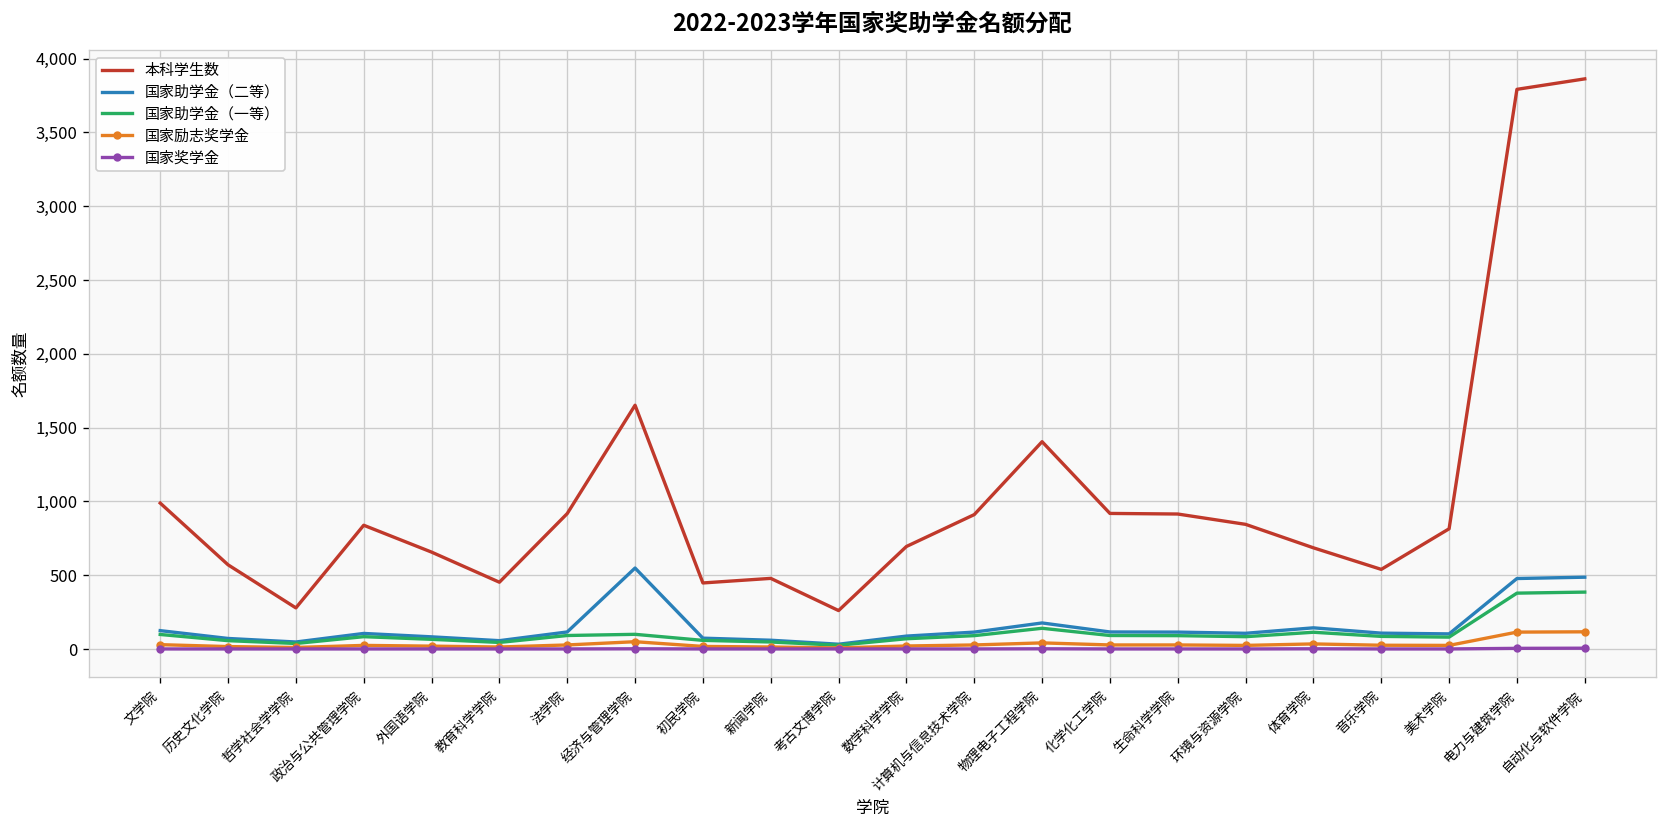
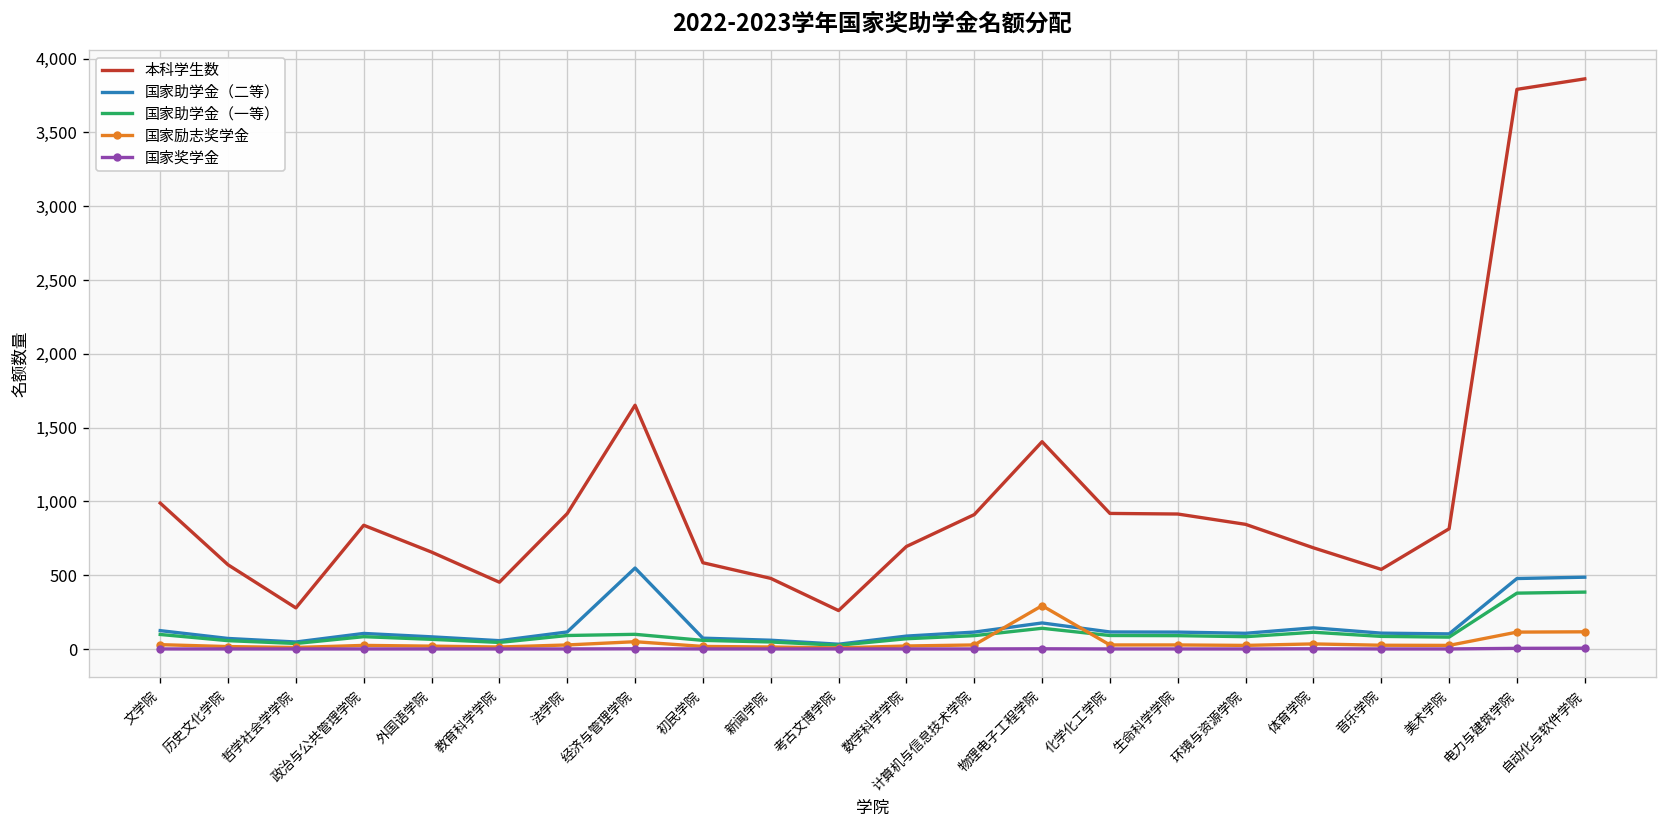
本科学生数, 初民学院: 450 -> 590
国家励志奖学金, 物理电子工程学院: 40 -> 290
